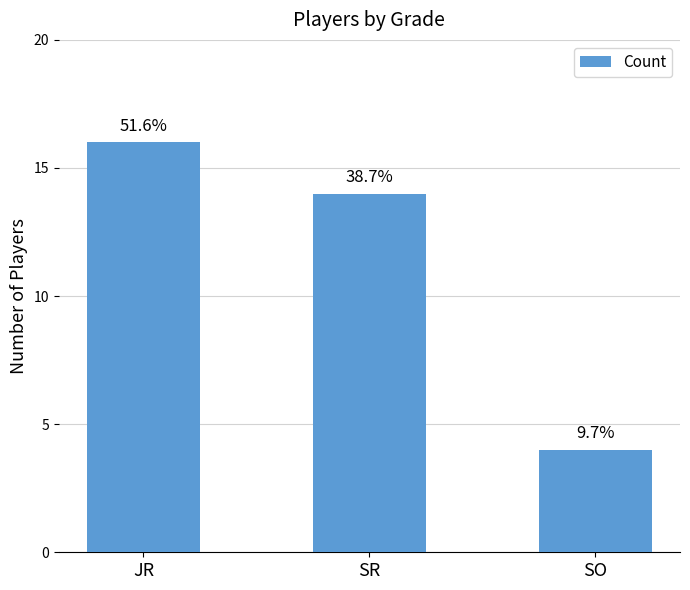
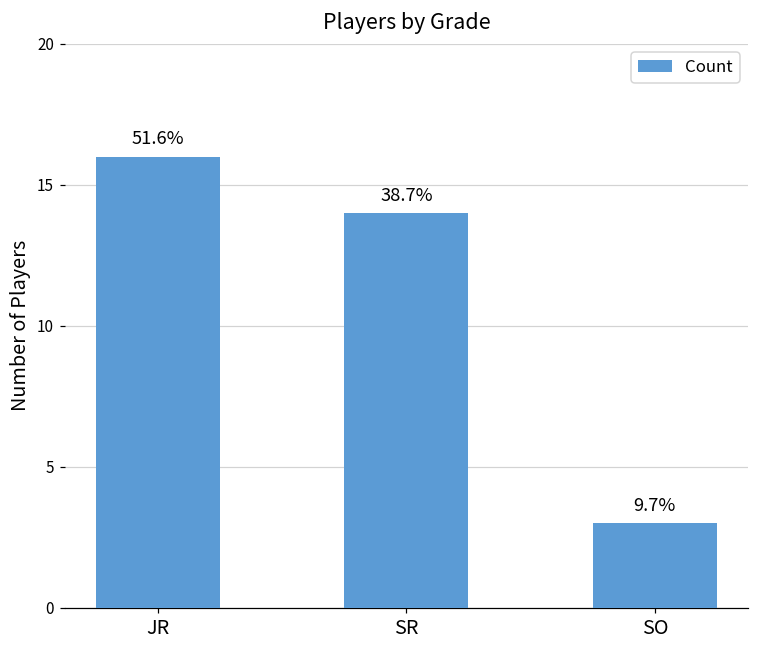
SO: 4 -> 3
